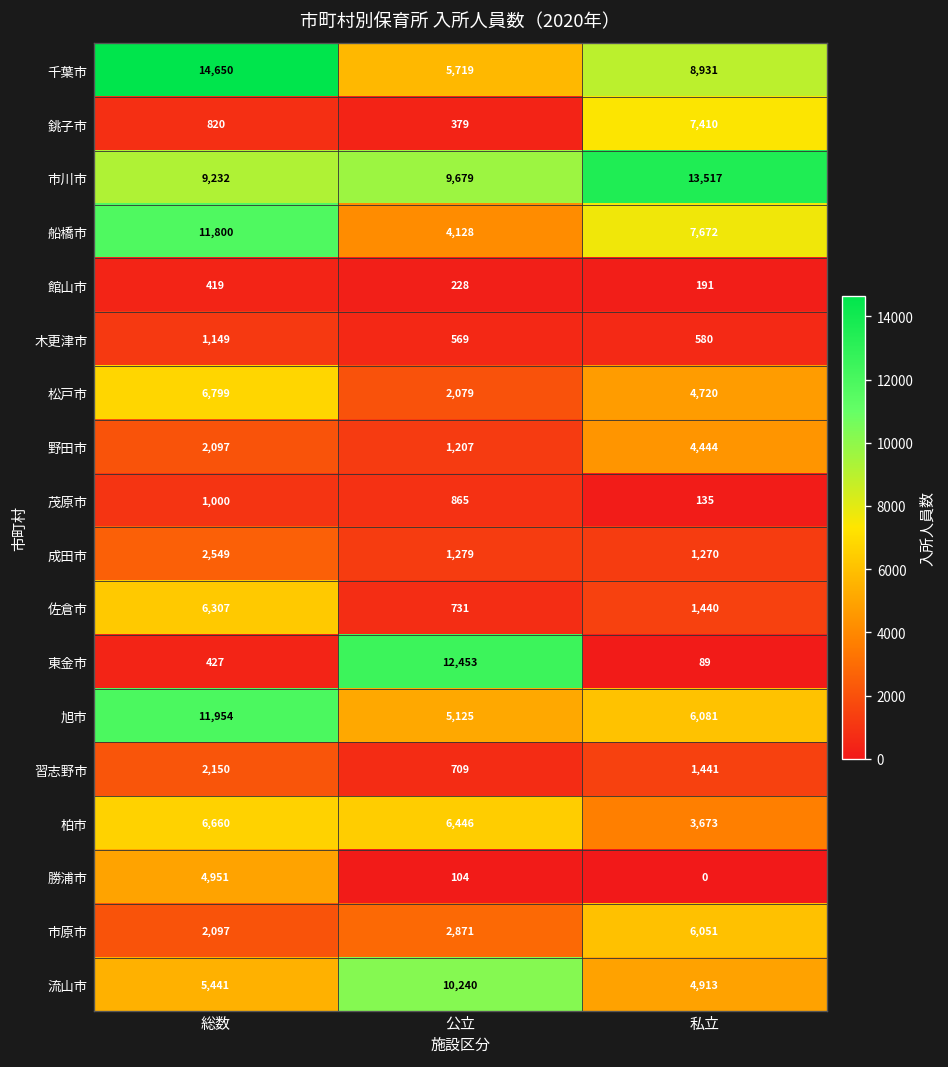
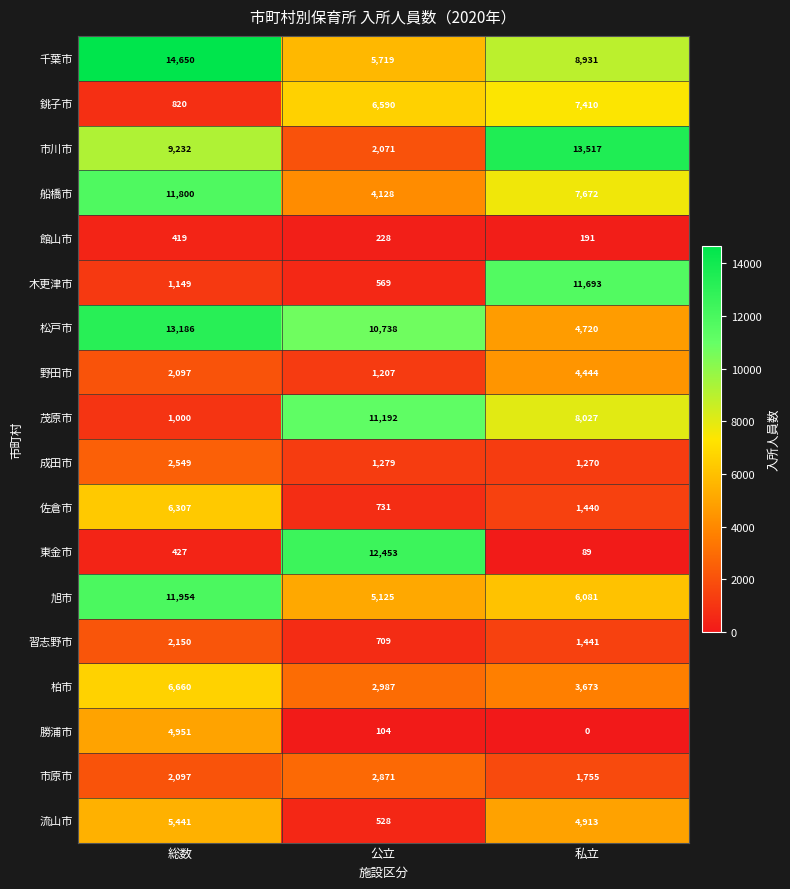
銚子市, 公立: 379 -> 6,590
市川市, 公立: 9,679 -> 2,071
木更津市, 私立: 580 -> 11,693
松戸市, 総数: 6,799 -> 13,186
松戸市, 公立: 2,079 -> 10,738
茂原市, 公立: 865 -> 11,192
茂原市, 私立: 135 -> 8,027
柏市, 公立: 6,446 -> 2,987
市原市, 私立: 6,051 -> 1,755
流山市, 公立: 10,240 -> 528
